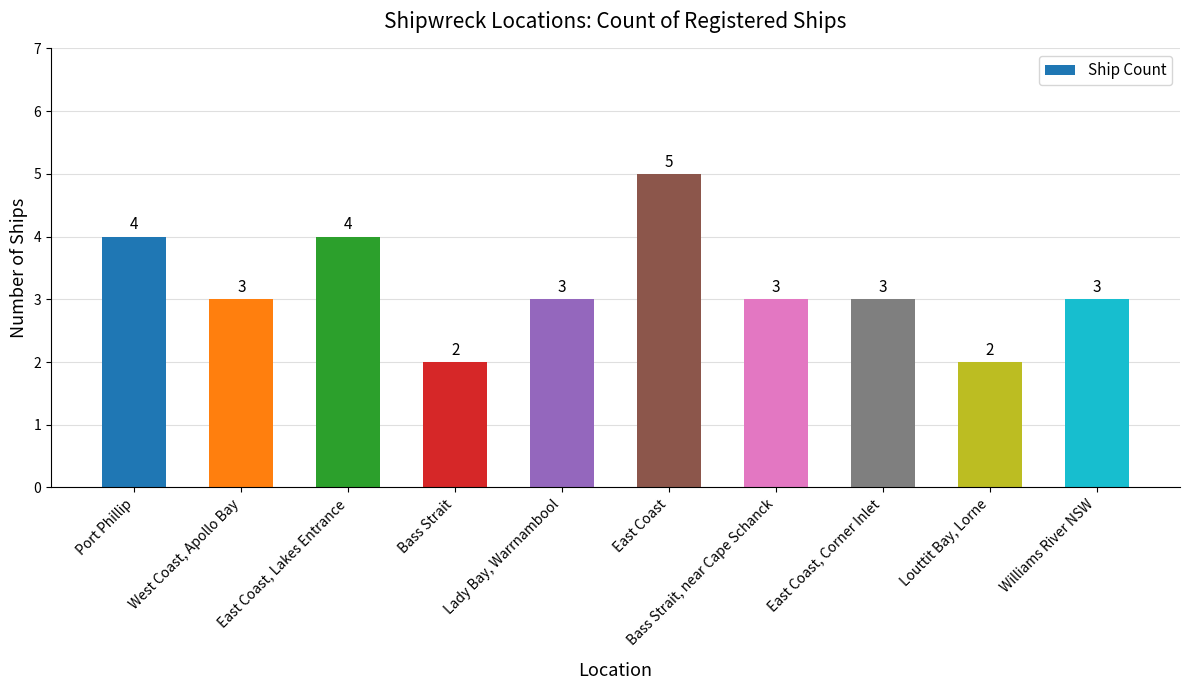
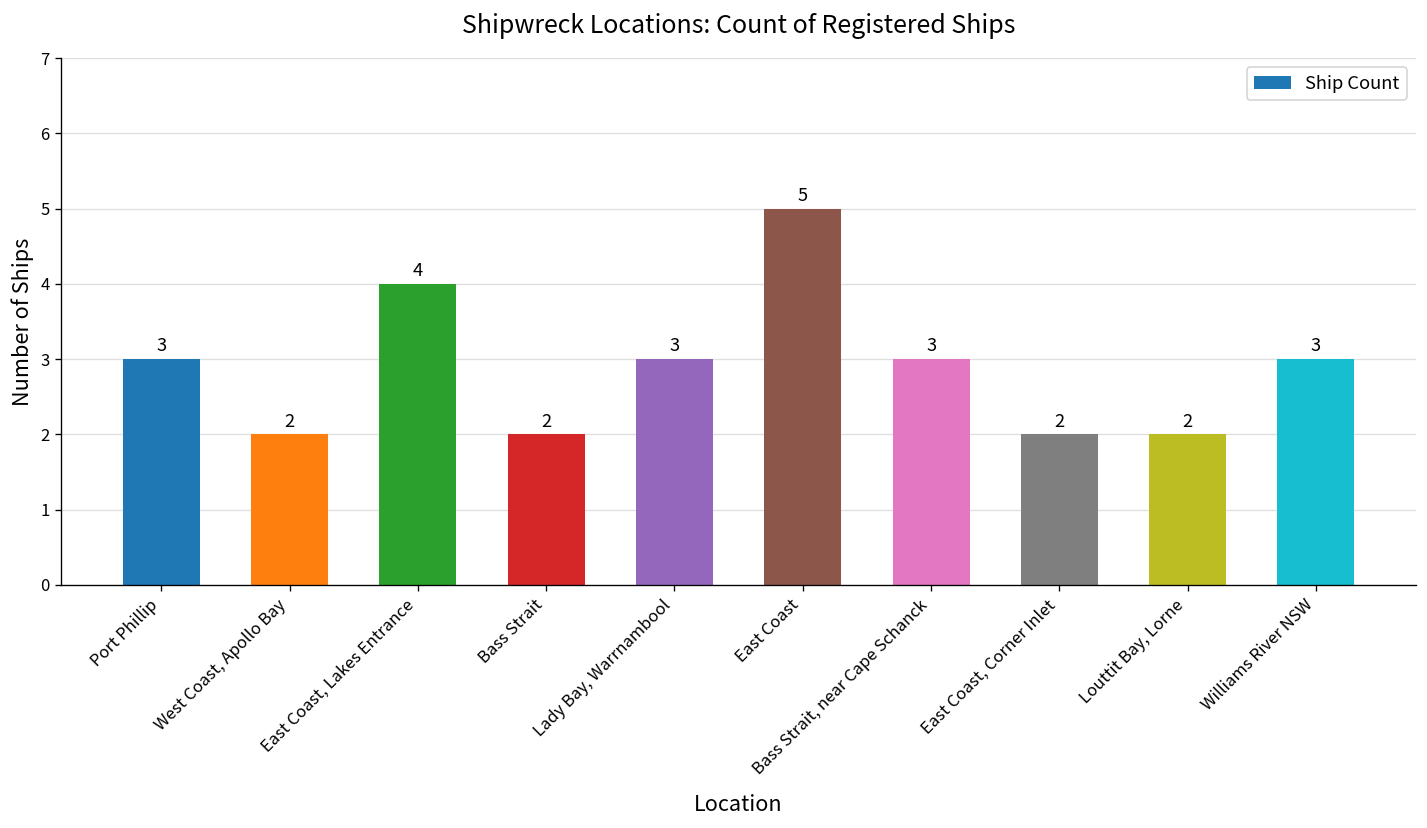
Port Phillip: 4 -> 3
West Coast, Apollo Bay: 3 -> 2
East Coast, Corner Inlet: 3 -> 2
